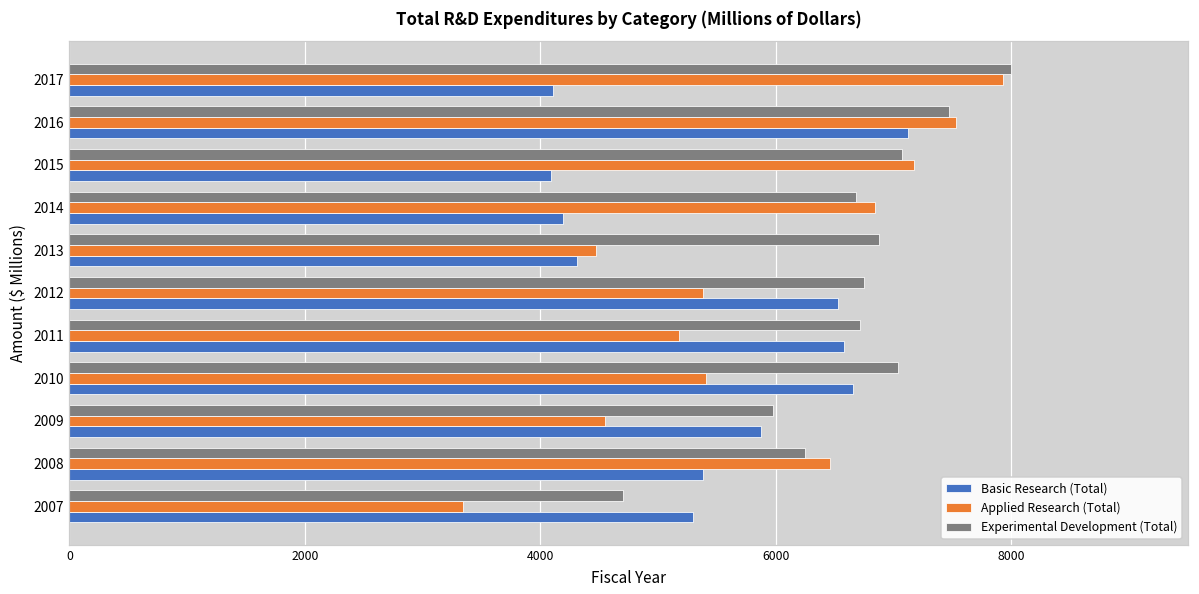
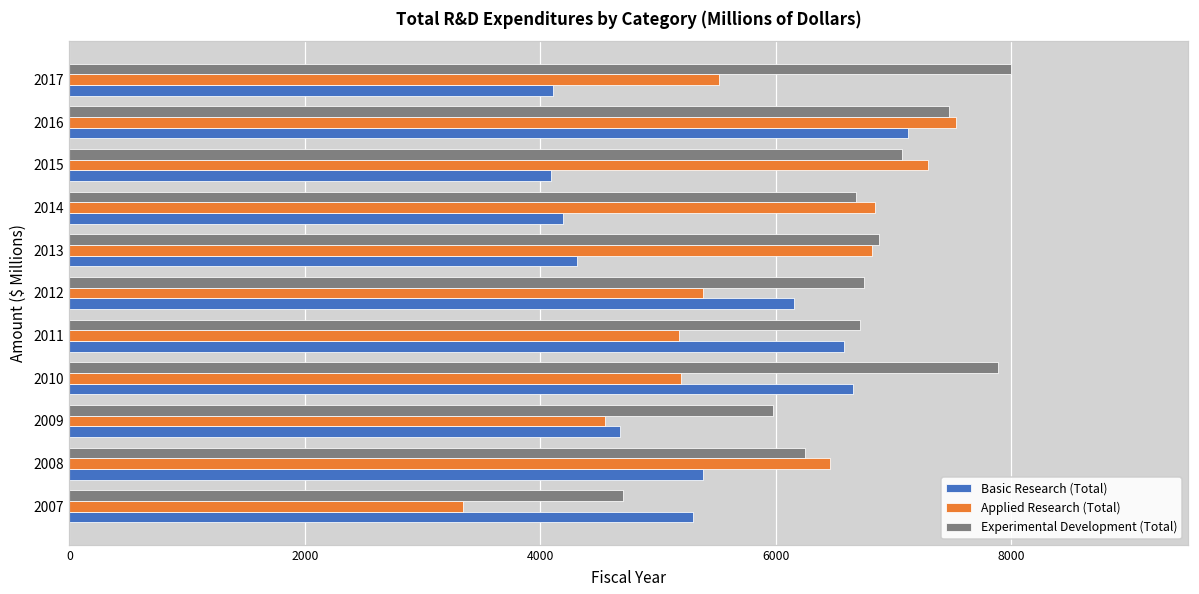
Applied Research (Total), 2017: 7930 -> 5520
Applied Research (Total), 2015: 7170 -> 7290
Applied Research (Total), 2013: 4480 -> 6820
Basic Research (Total), 2012: 6530 -> 6150
Experimental Development (Total), 2010: 7030 -> 7890
Applied Research (Total), 2010: 5400 -> 5190
Basic Research (Total), 2009: 5870 -> 4680
